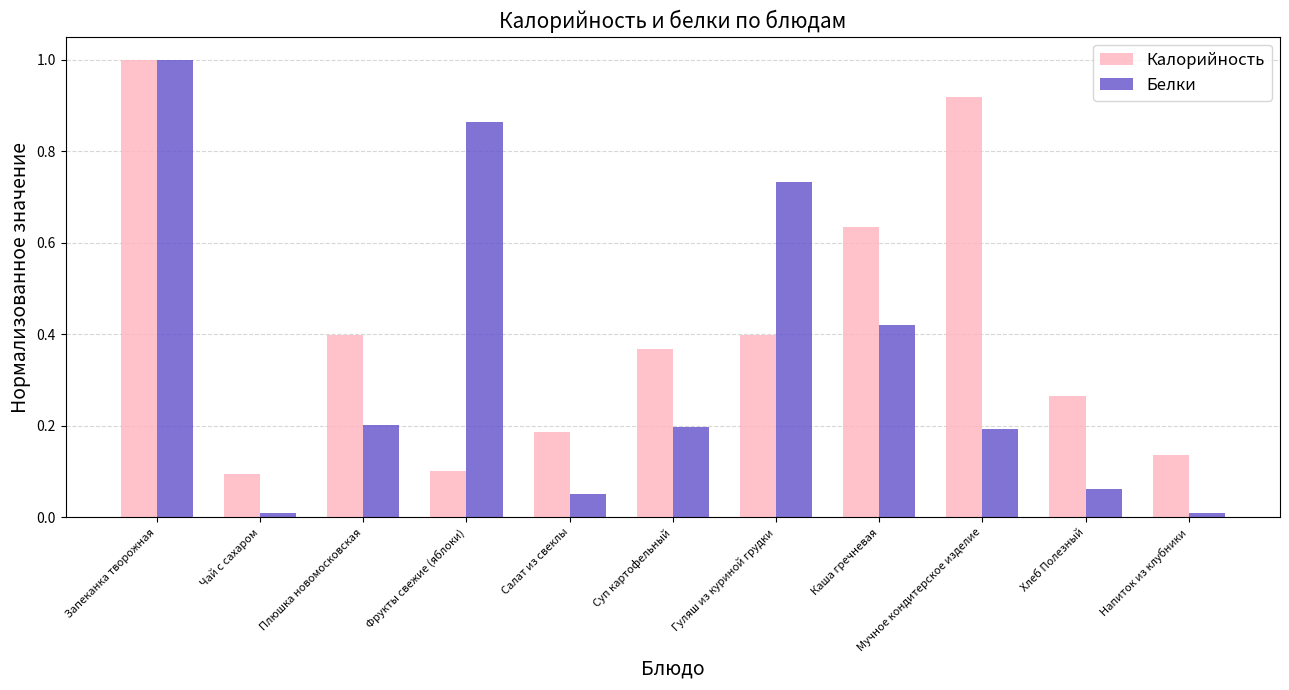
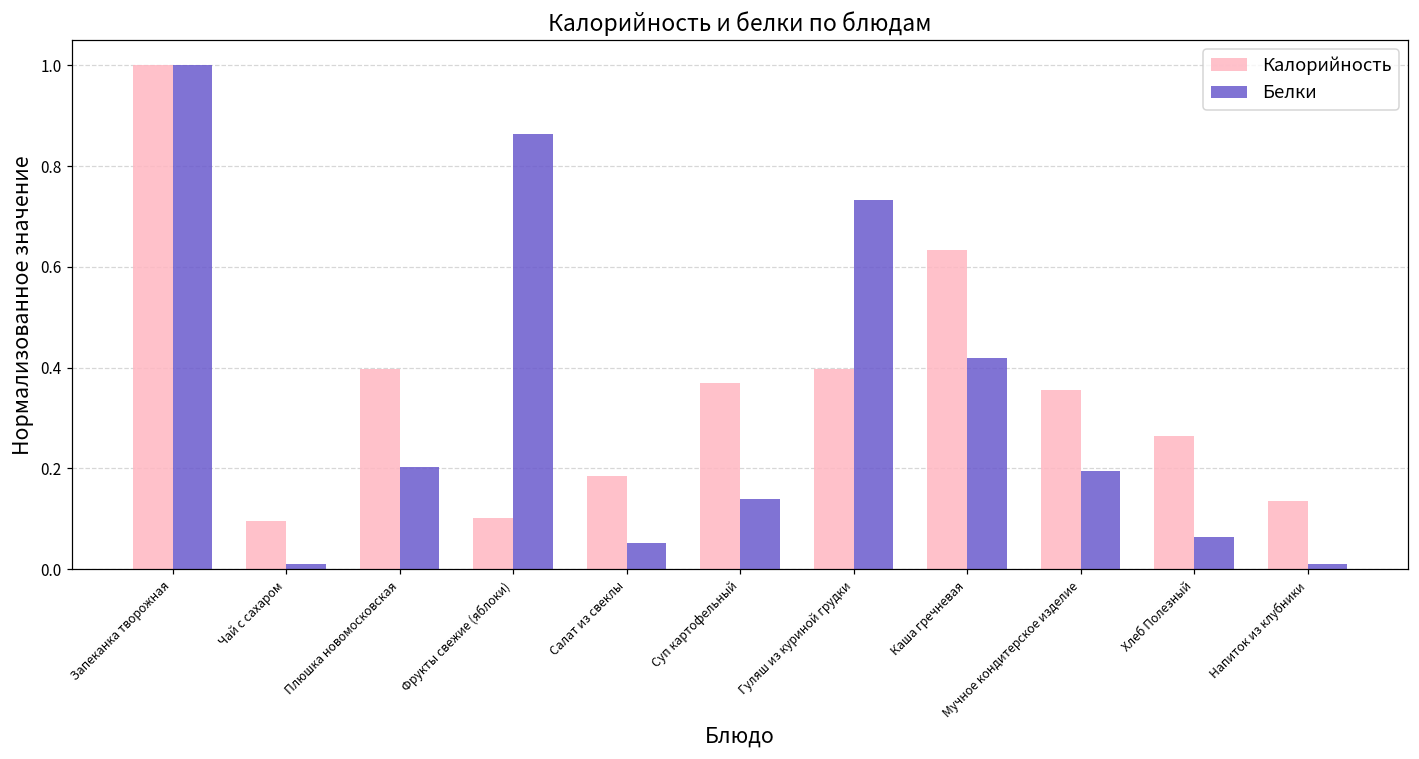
Белки, Суп картофельный: 0.20 -> 0.14
Калорийность, Мучное кондитерское изделие: 0.92 -> 0.36
